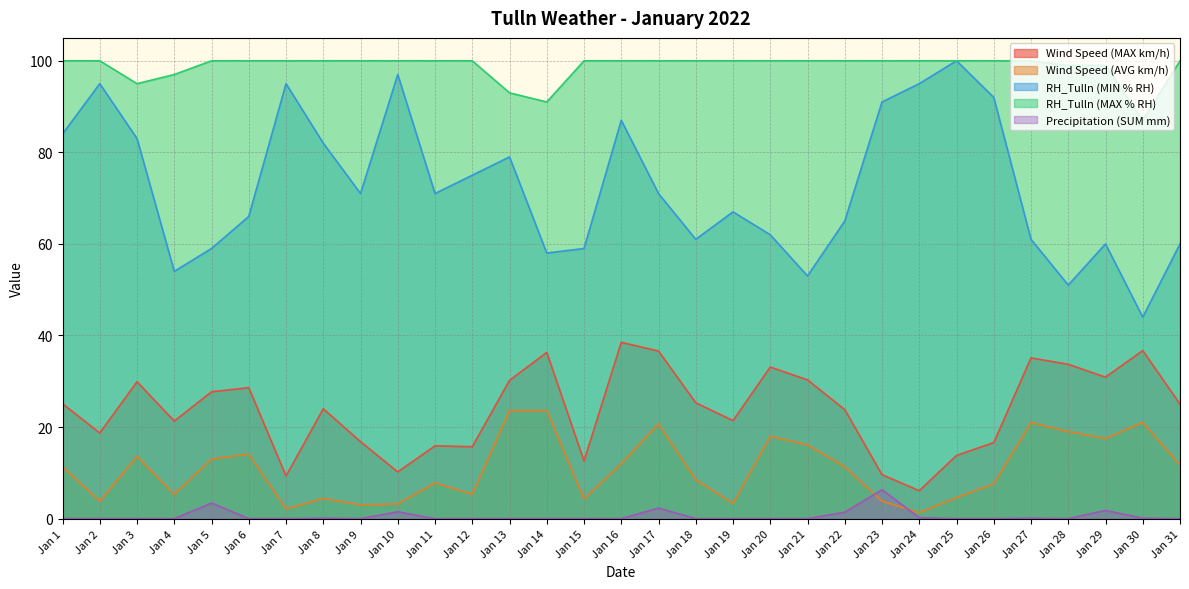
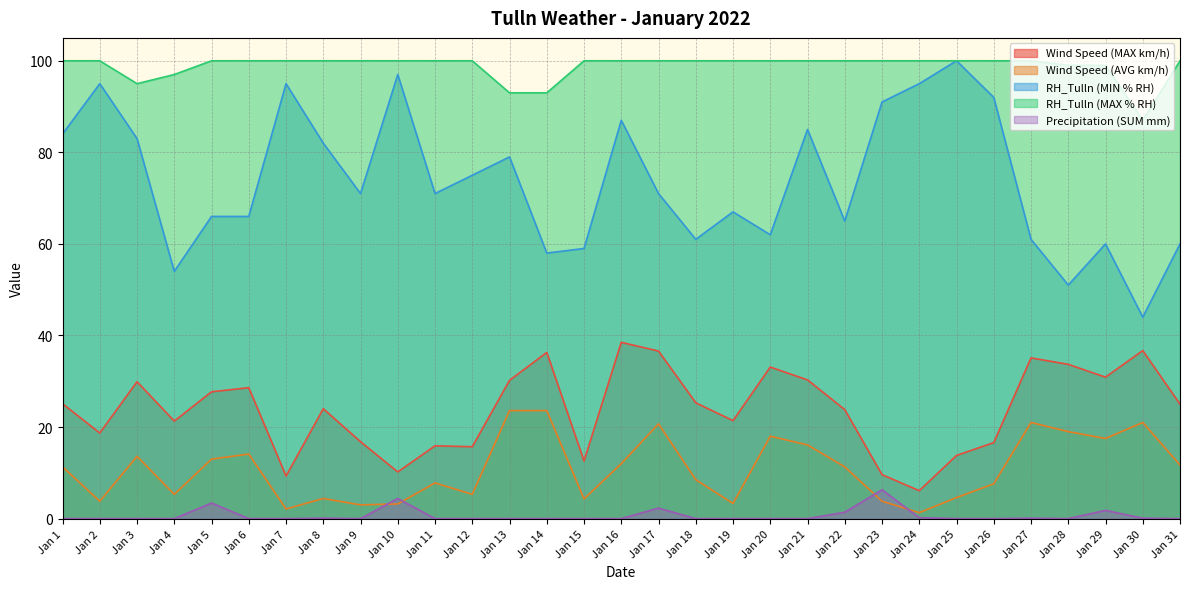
RH_Tulln (MIN % RH), Jan 5: 59 -> 66
Precipitation (SUM mm), Jan 10: 2 -> 4
RH_Tulln (MAX % RH), Jan 14: 91 -> 93
RH_Tulln (MIN % RH), Jan 21: 53 -> 85
